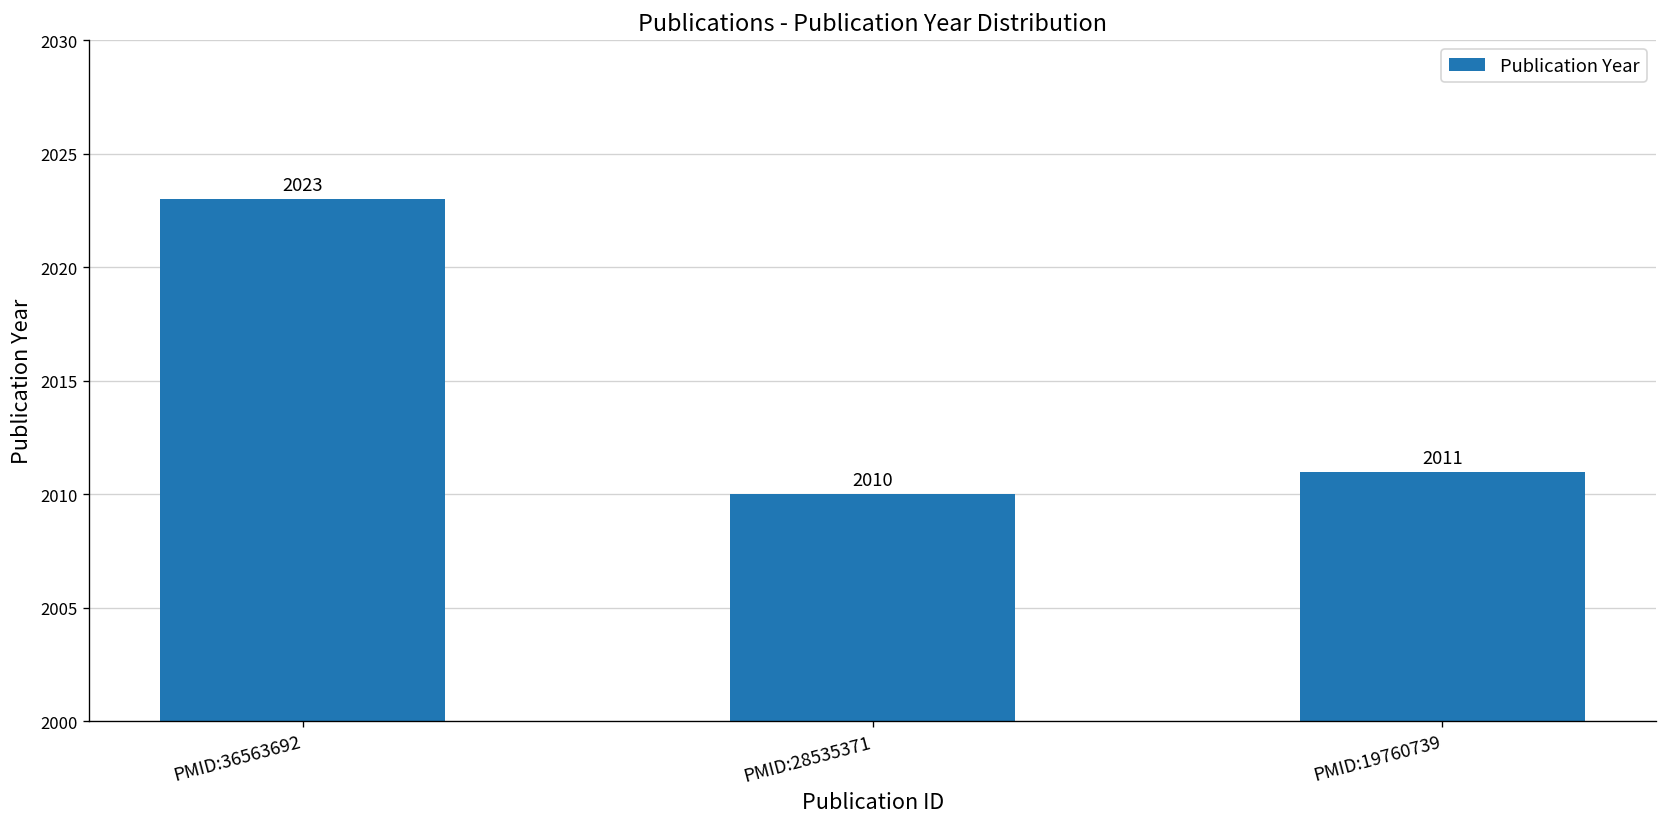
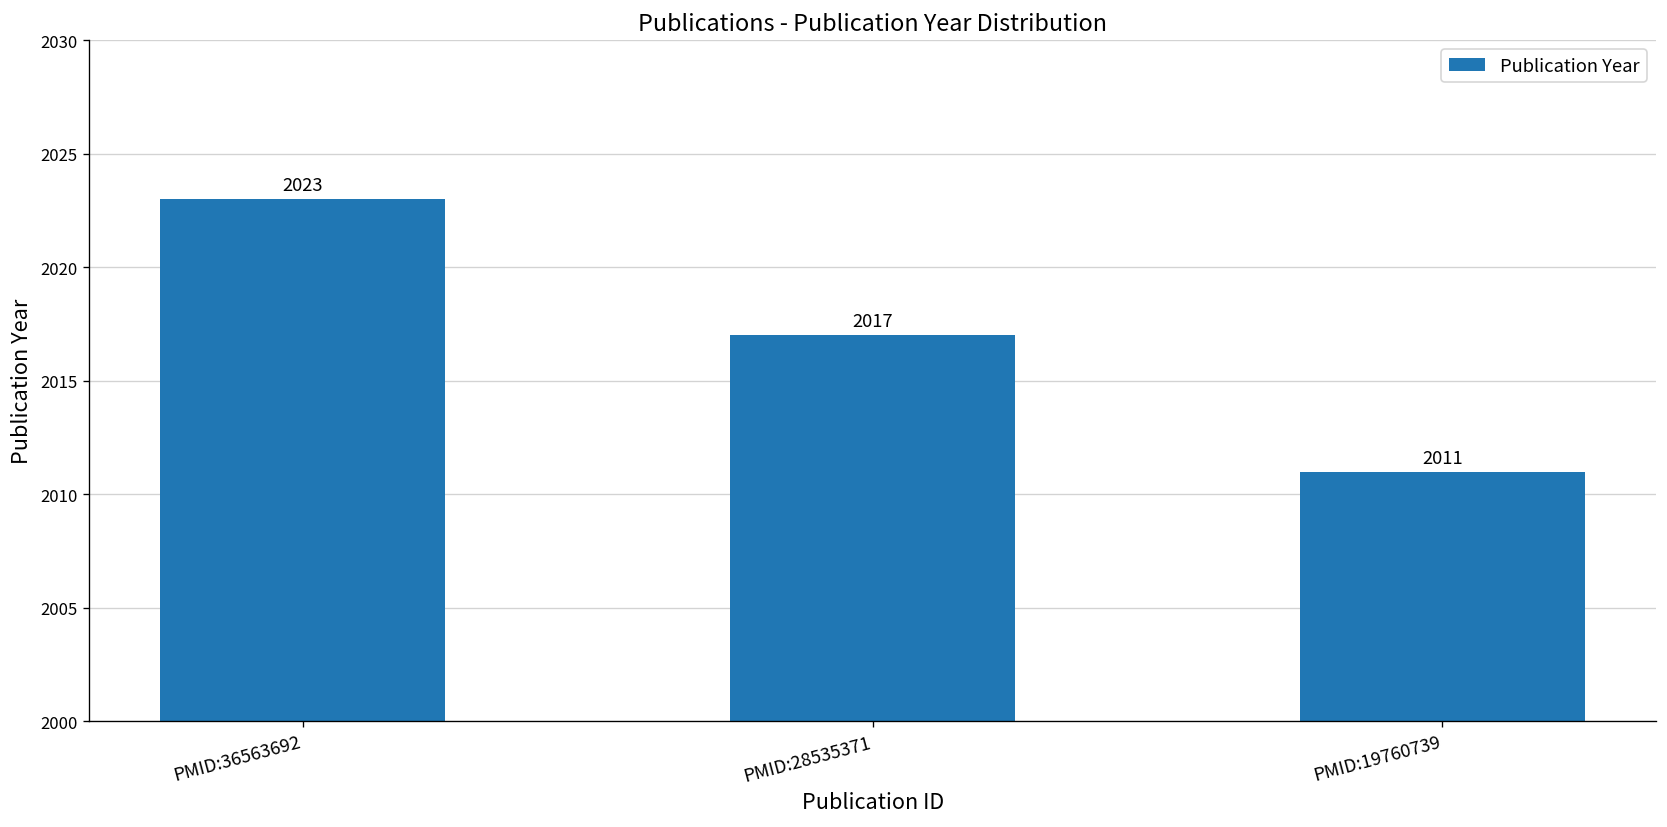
PMID:28535371: 2010 -> 2017
